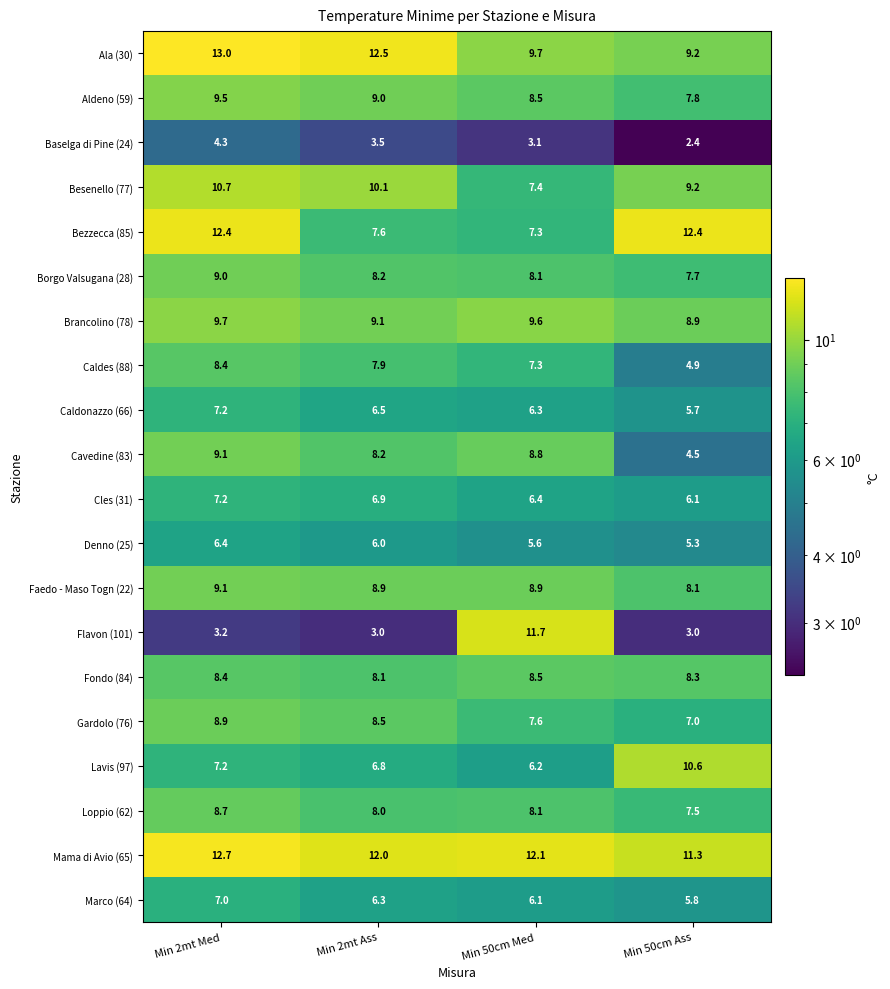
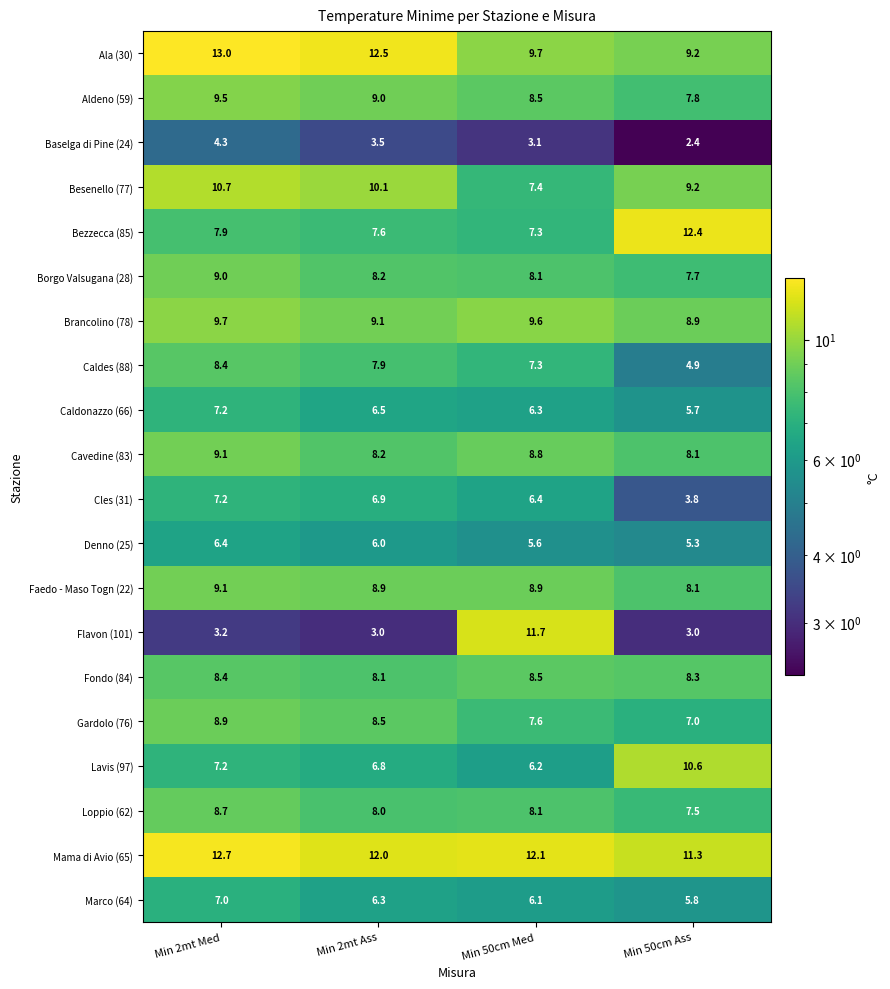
Bezzecca (85), Min 2mt Med: 12.4 -> 7.9
Cavedine (83), Min 50cm Ass: 4.5 -> 8.1
Cles (31), Min 50cm Ass: 6.1 -> 3.8
